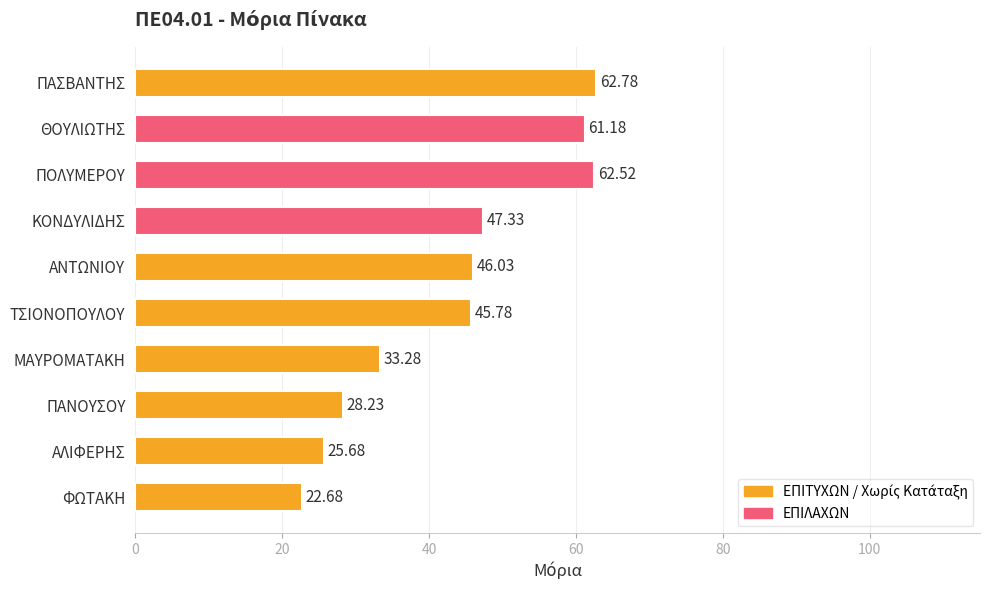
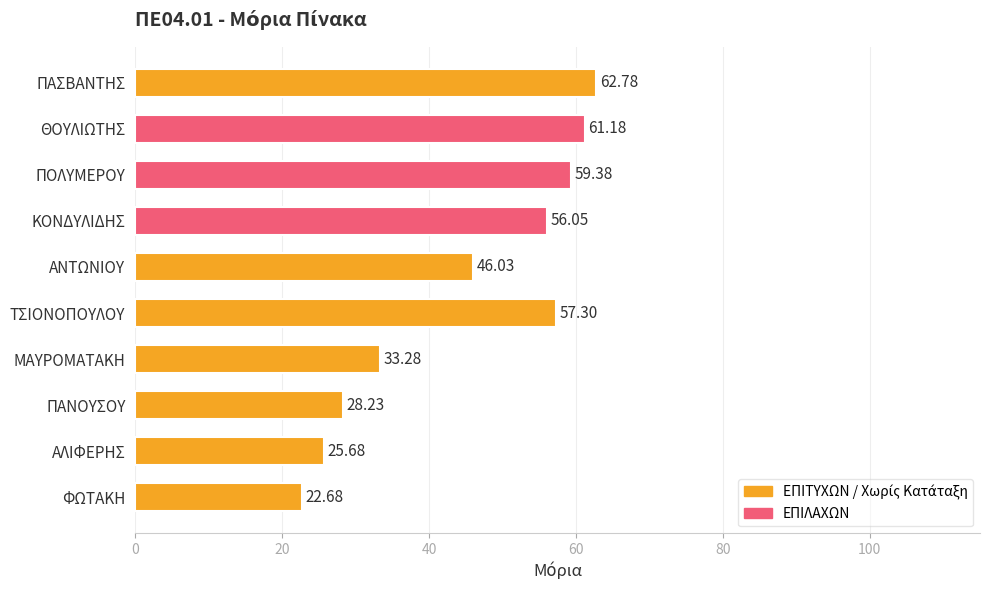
ΠΟΛΥΜΕΡΟΥ: 62.52 -> 59.38
ΚΟΝΔΥΛΙΔΗΣ: 47.33 -> 56.05
ΤΣΙΟΝΟΠΟΥΛΟΥ: 45.78 -> 57.30
